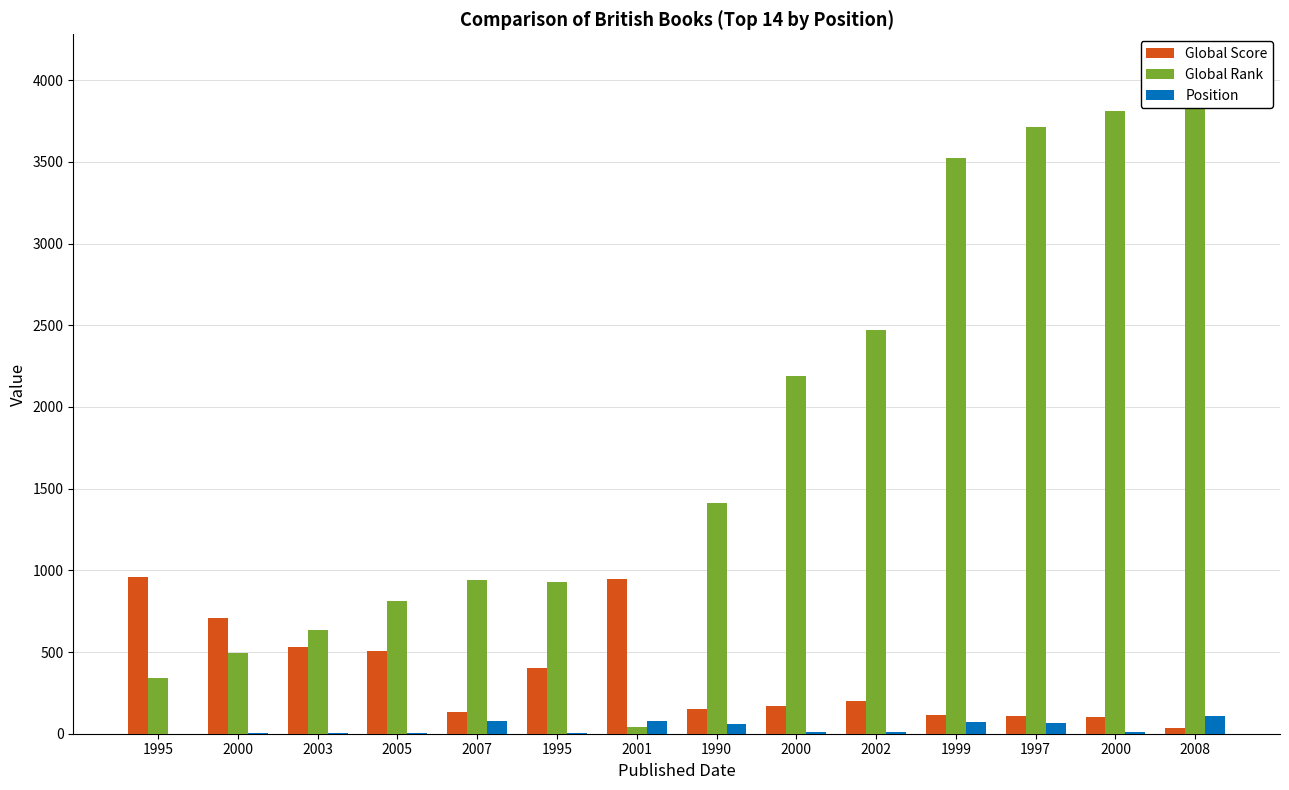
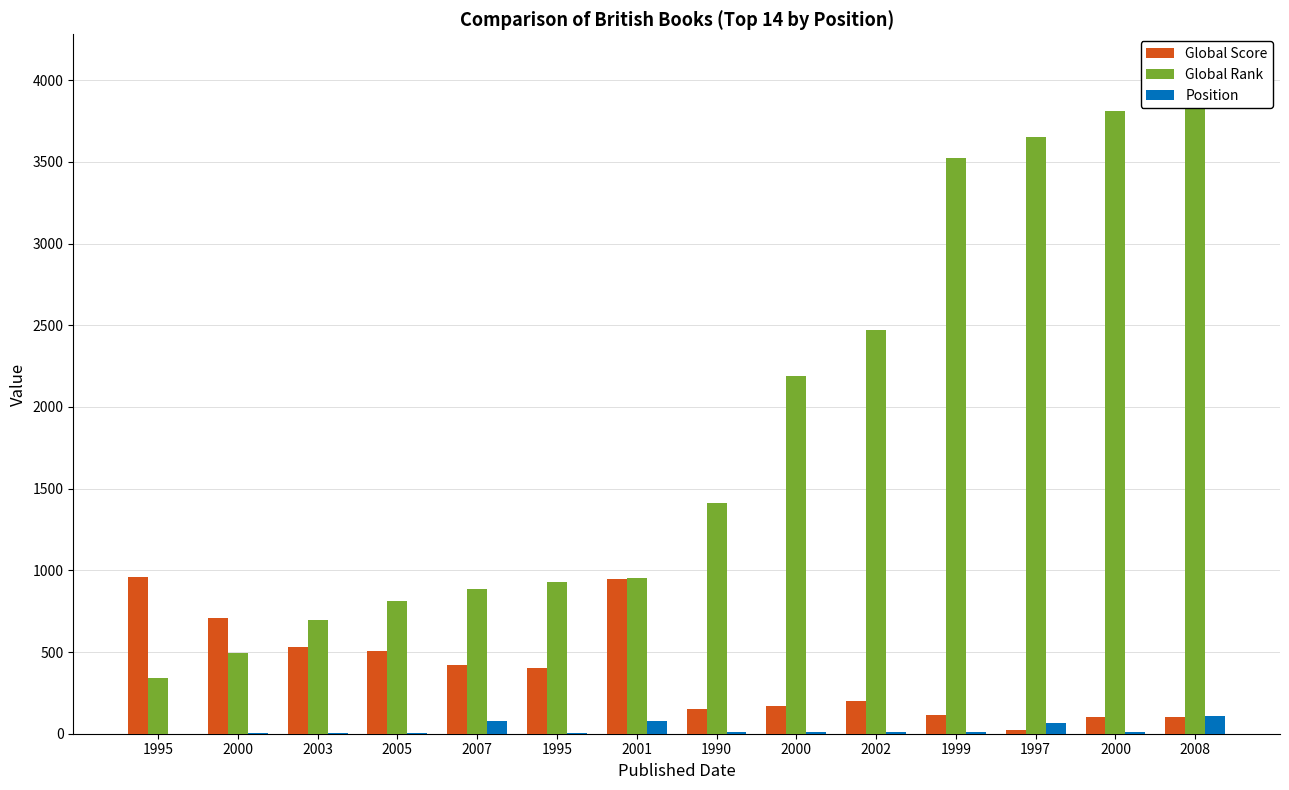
Global Rank, 2003: 630 -> 690
Global Score, 2007: 140 -> 420
Global Rank, 2007: 940 -> 880
Global Rank, 2001: 40 -> 950
Position, 1990: 60 -> 10
Position, 1999: 70 -> 10
Global Score, 1997: 110 -> 30
Global Rank, 1997: 3710 -> 3650
Global Score, 2008: 40 -> 100
